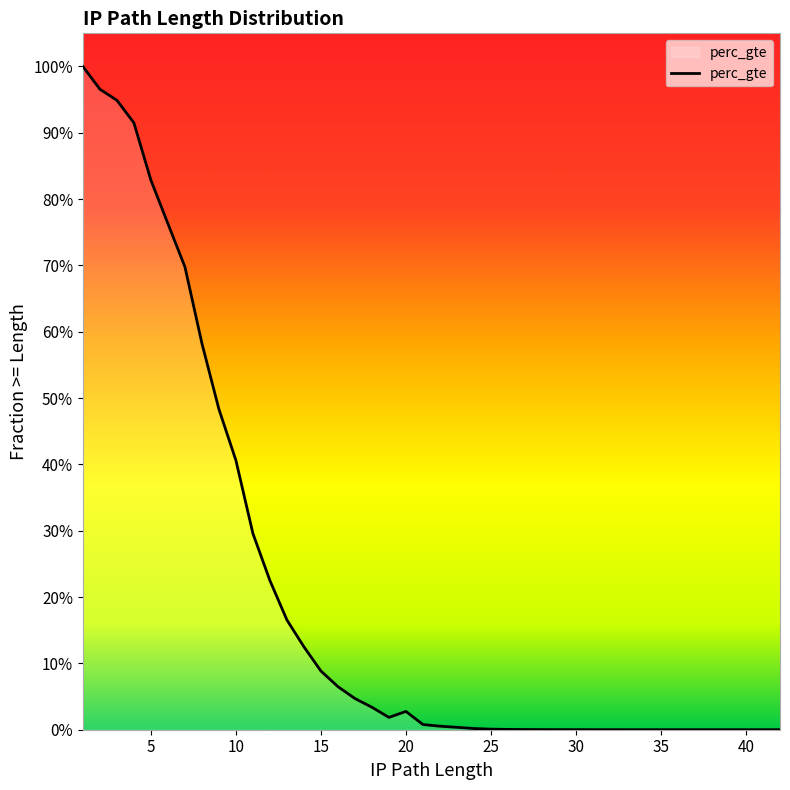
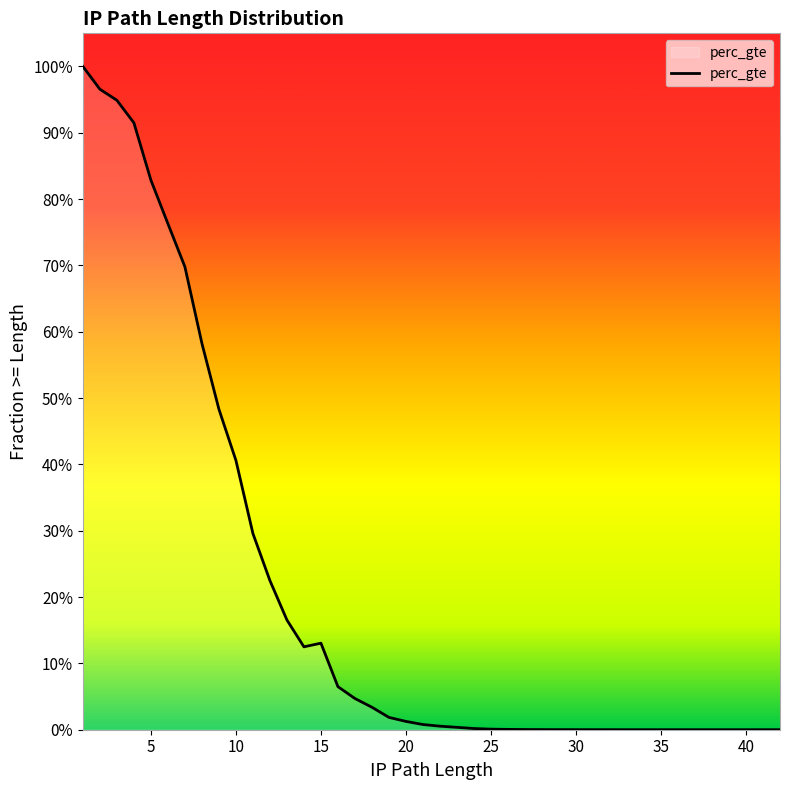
15: 9% -> 13%
20: 3% -> 1%
